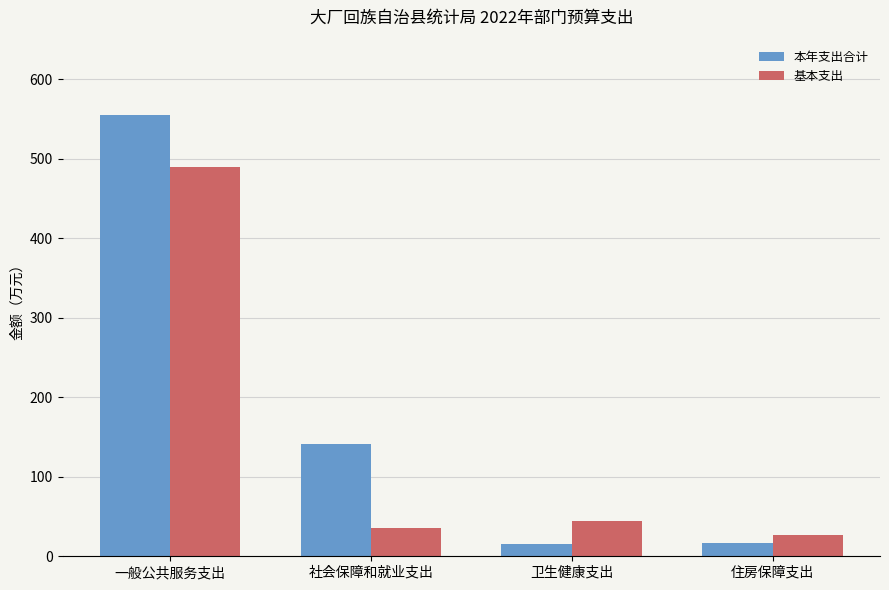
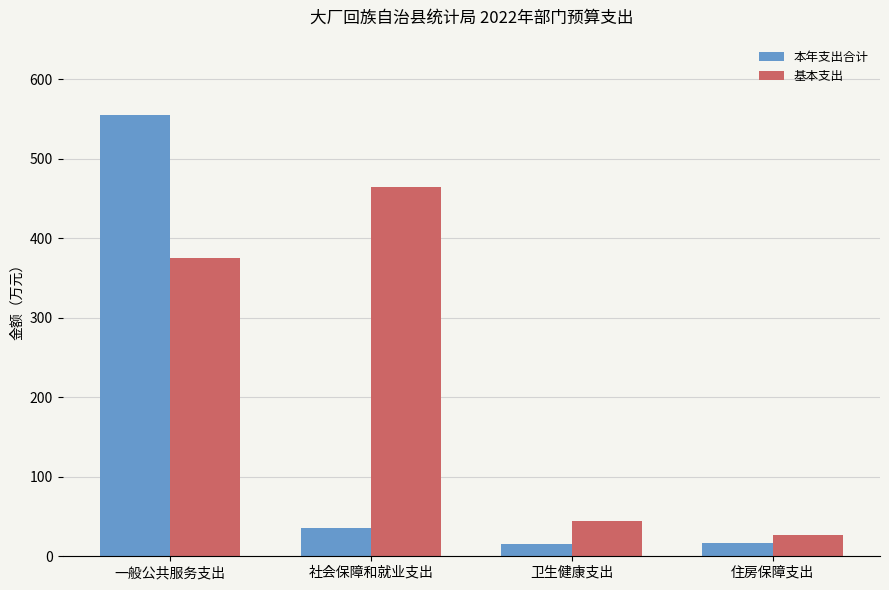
基本支出, 一般公共服务支出: 490 -> 370
本年支出合计, 社会保障和就业支出: 140 -> 40
基本支出, 社会保障和就业支出: 40 -> 460
